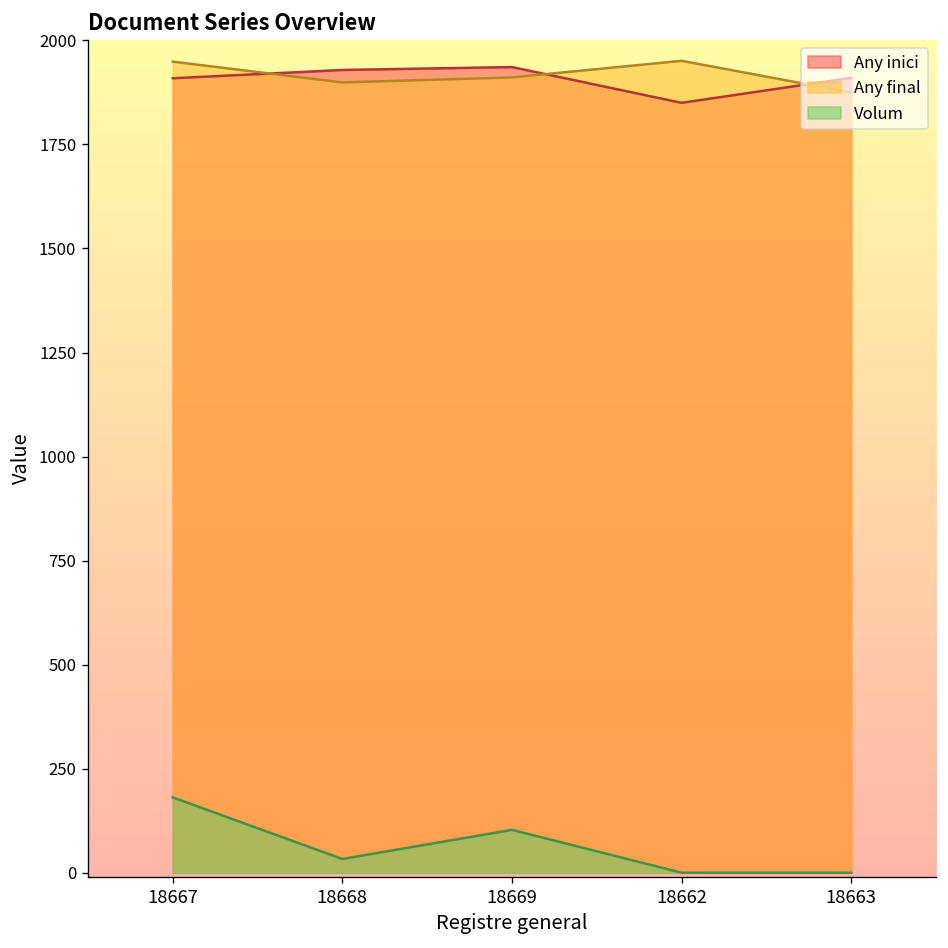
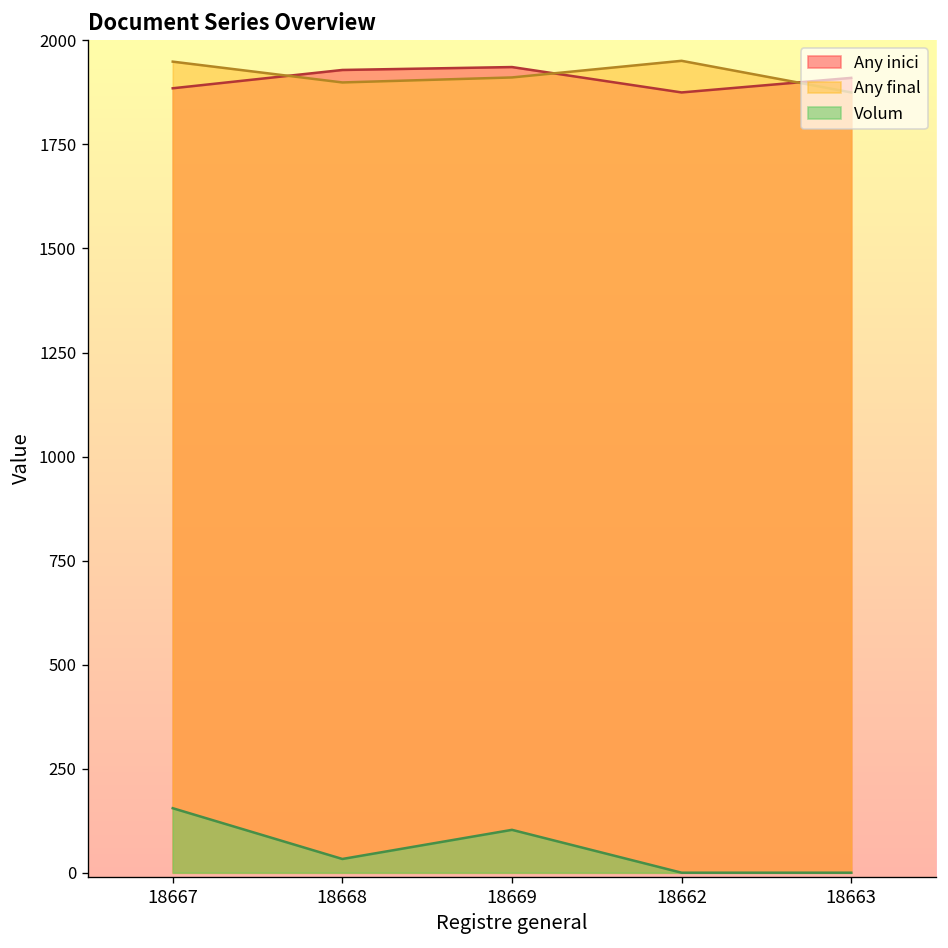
Any inici, 18667: 1910 -> 1890
Volum, 18667: 180 -> 160
Any inici, 18662: 1850 -> 1880
